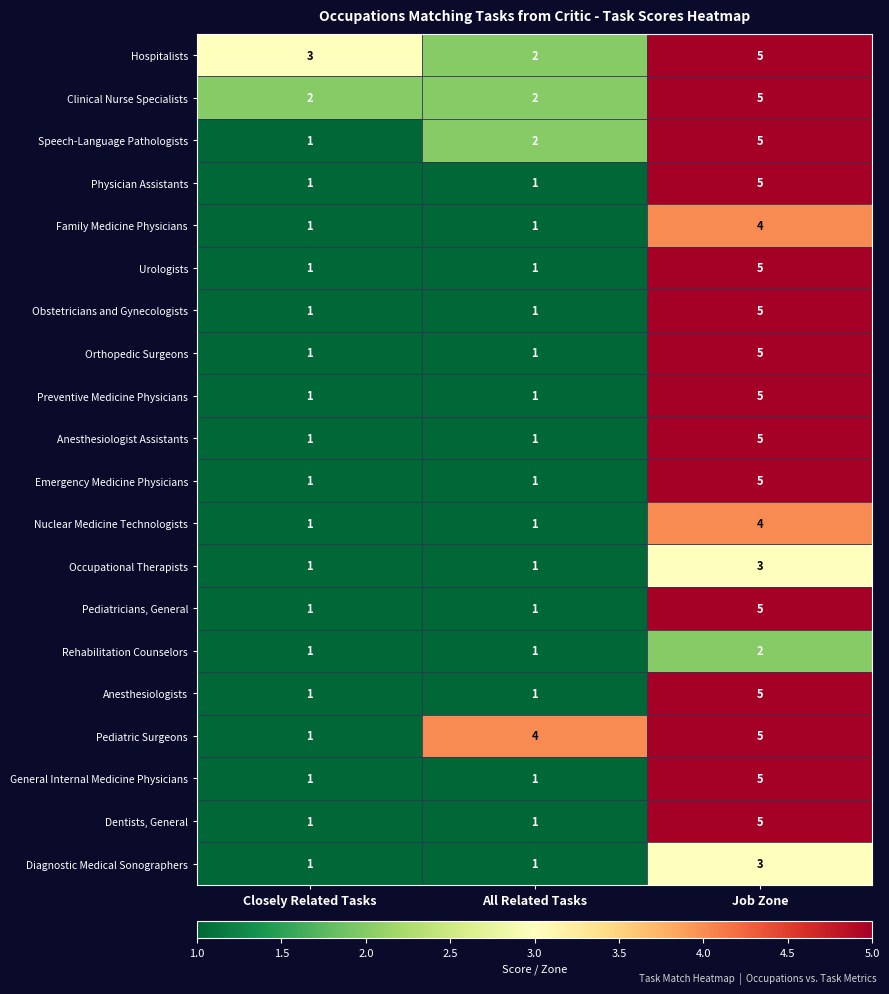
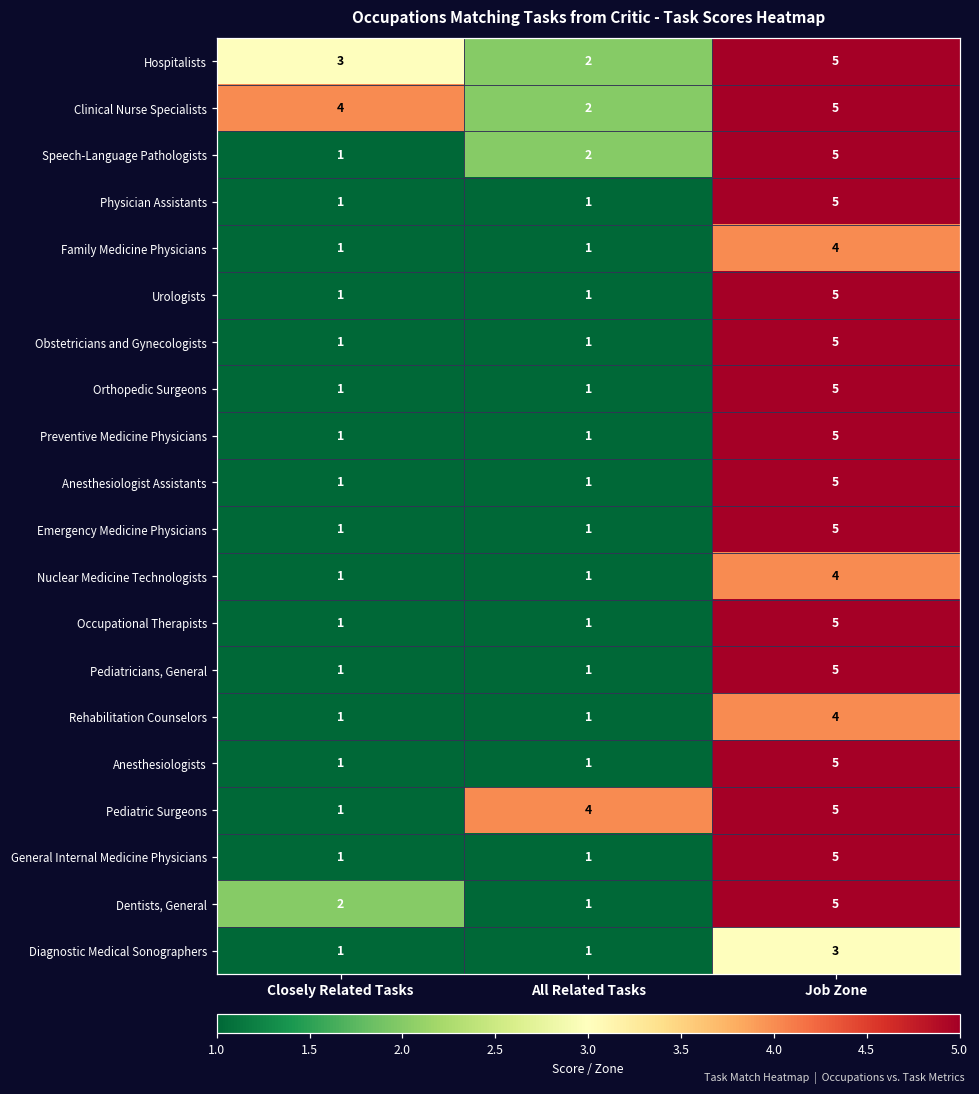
Clinical Nurse Specialists, Closely Related Tasks: 2 -> 4
Occupational Therapists, Job Zone: 3 -> 5
Rehabilitation Counselors, Job Zone: 2 -> 4
Dentists, General, Closely Related Tasks: 1 -> 2
